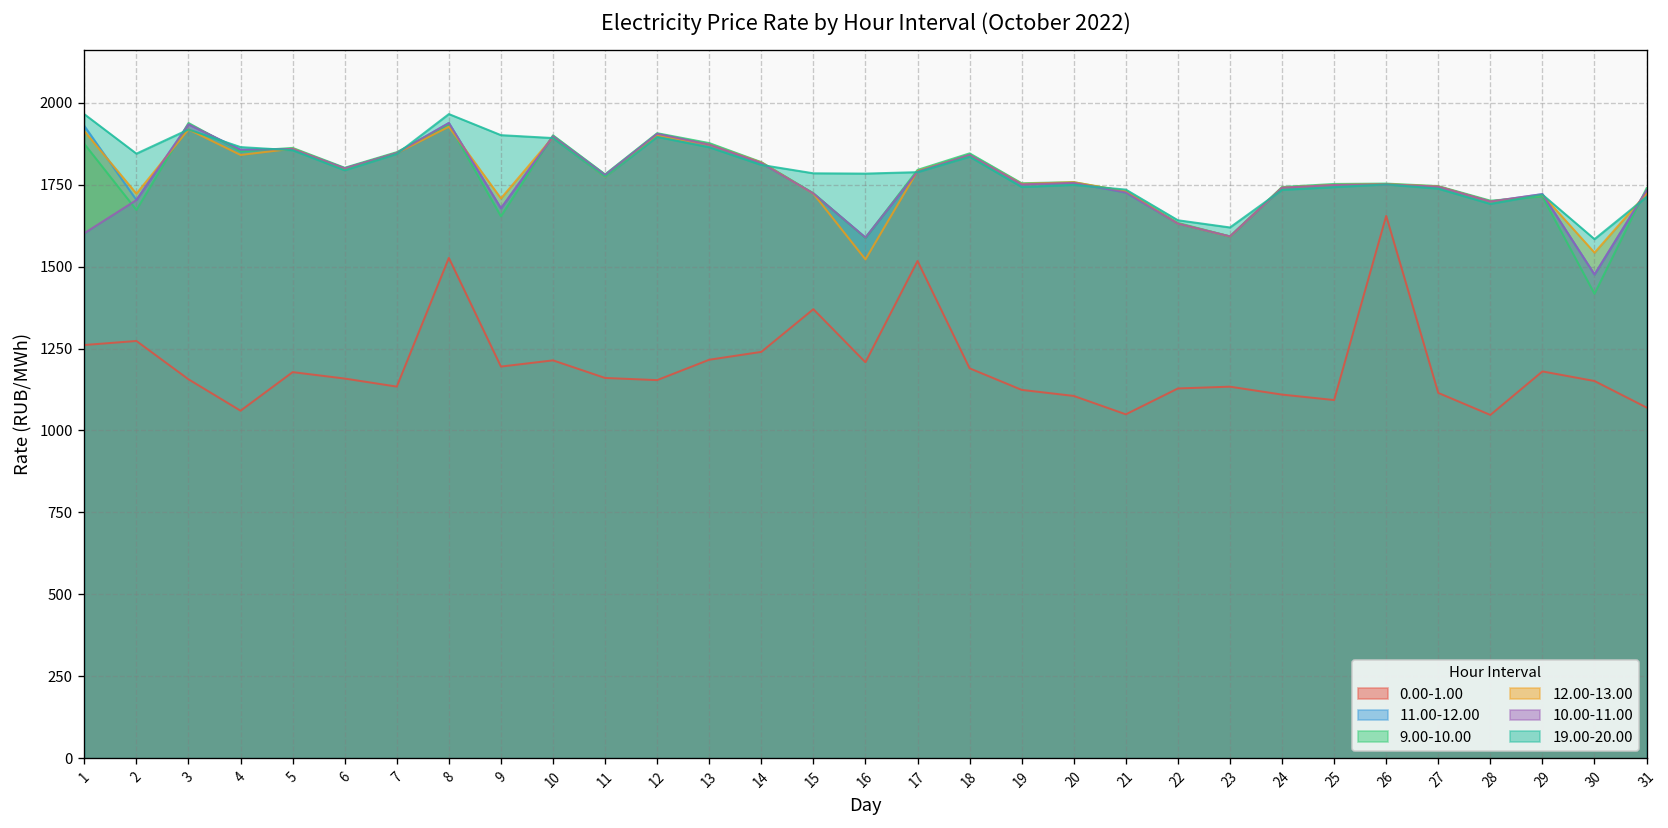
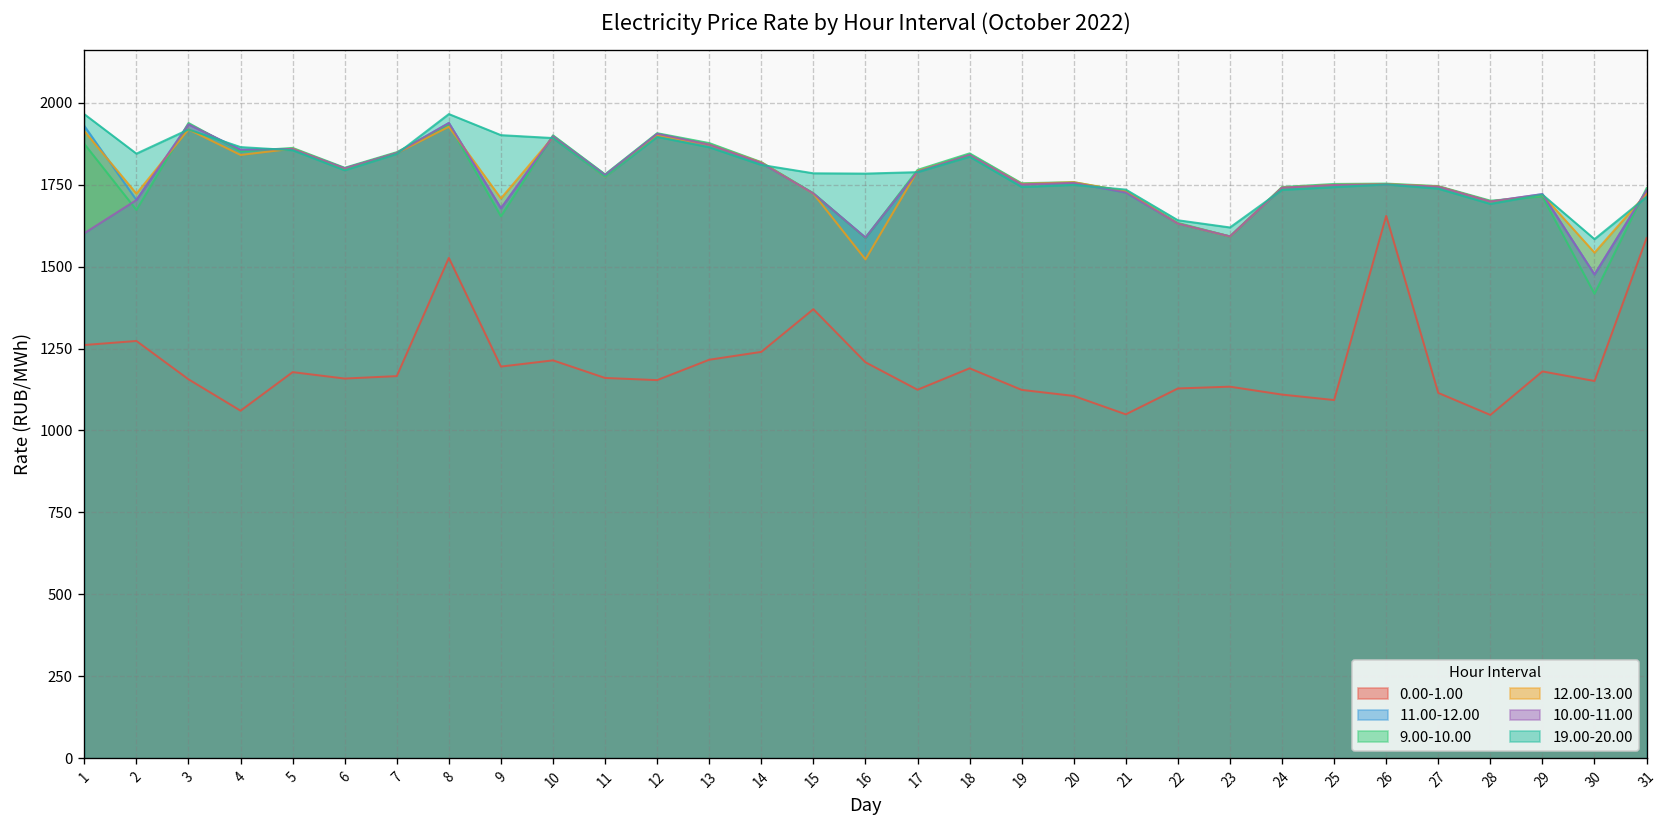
0.00-1.00, 7: 1130 -> 1170
0.00-1.00, 17: 1520 -> 1120
0.00-1.00, 31: 1070 -> 1590
